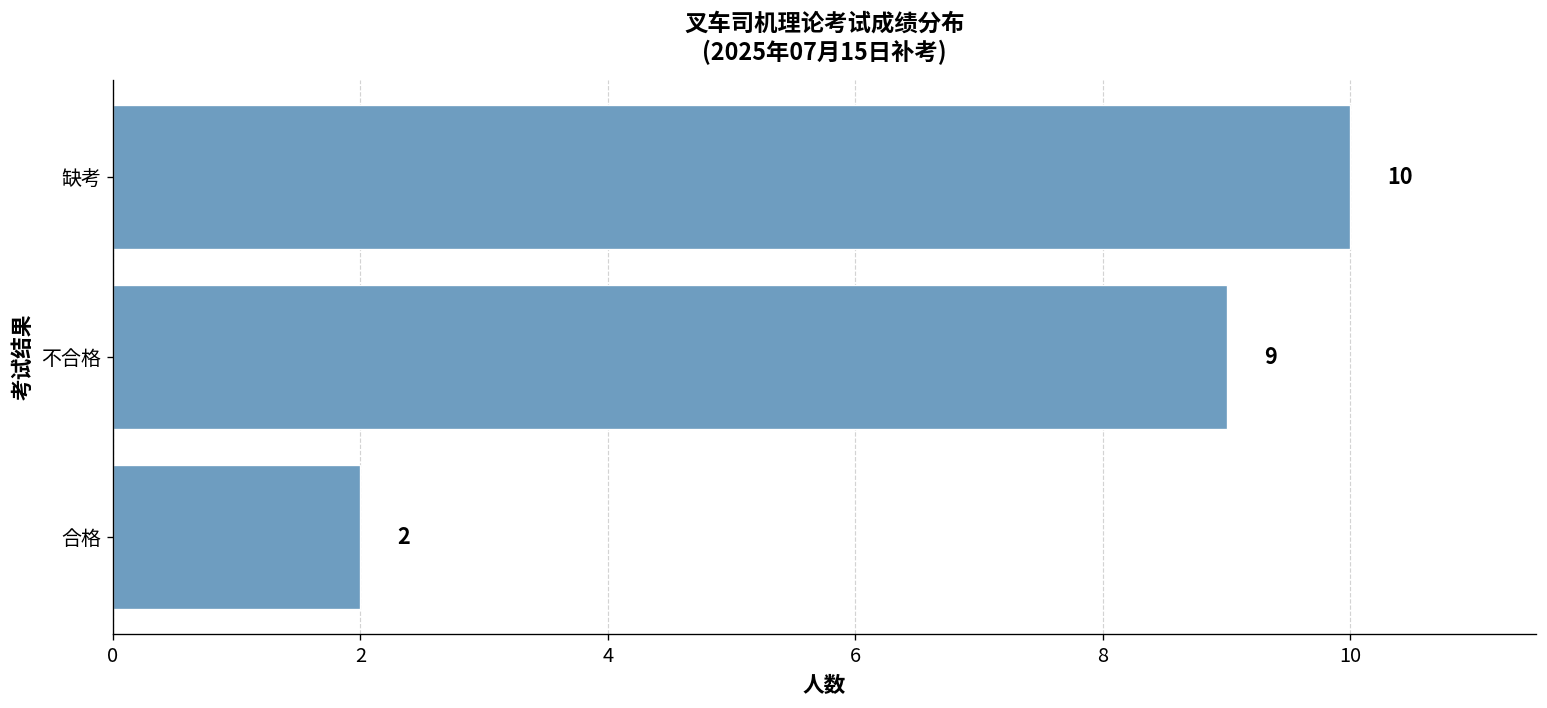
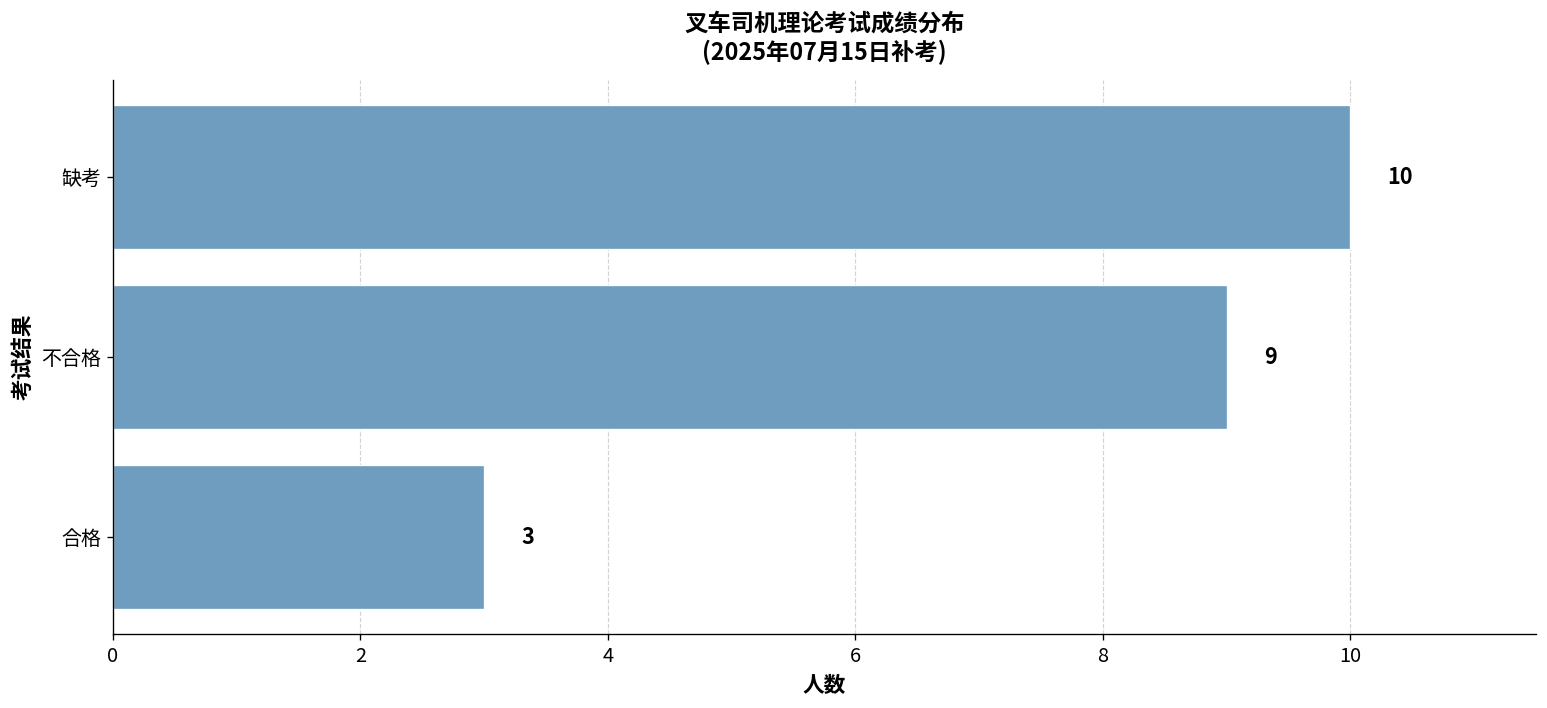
合格: 2 -> 3
